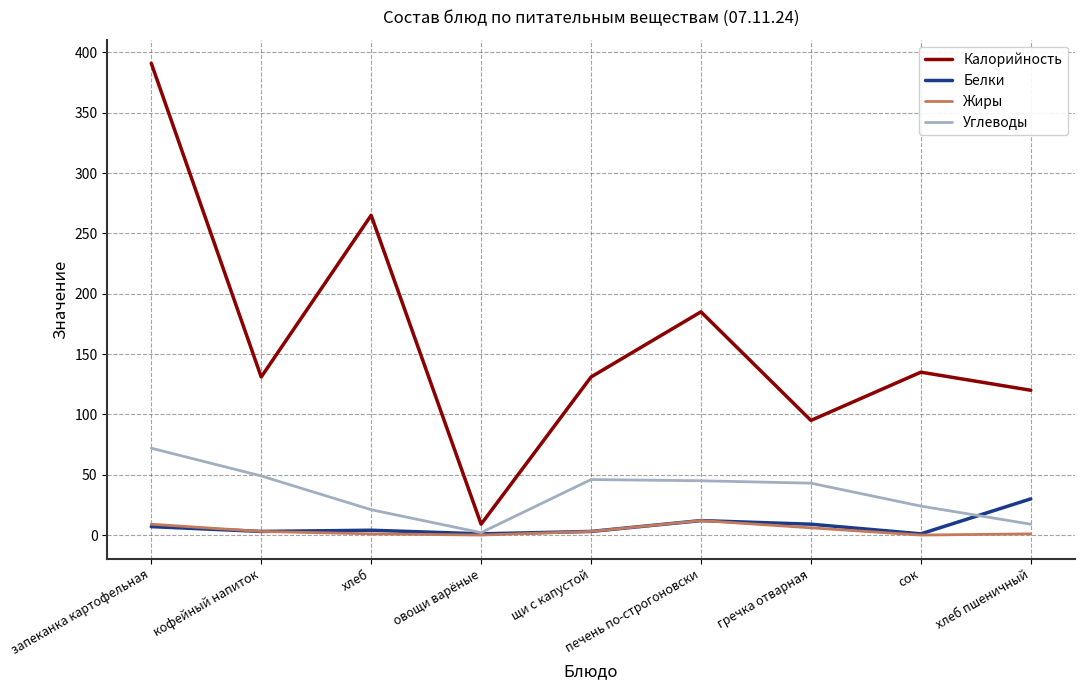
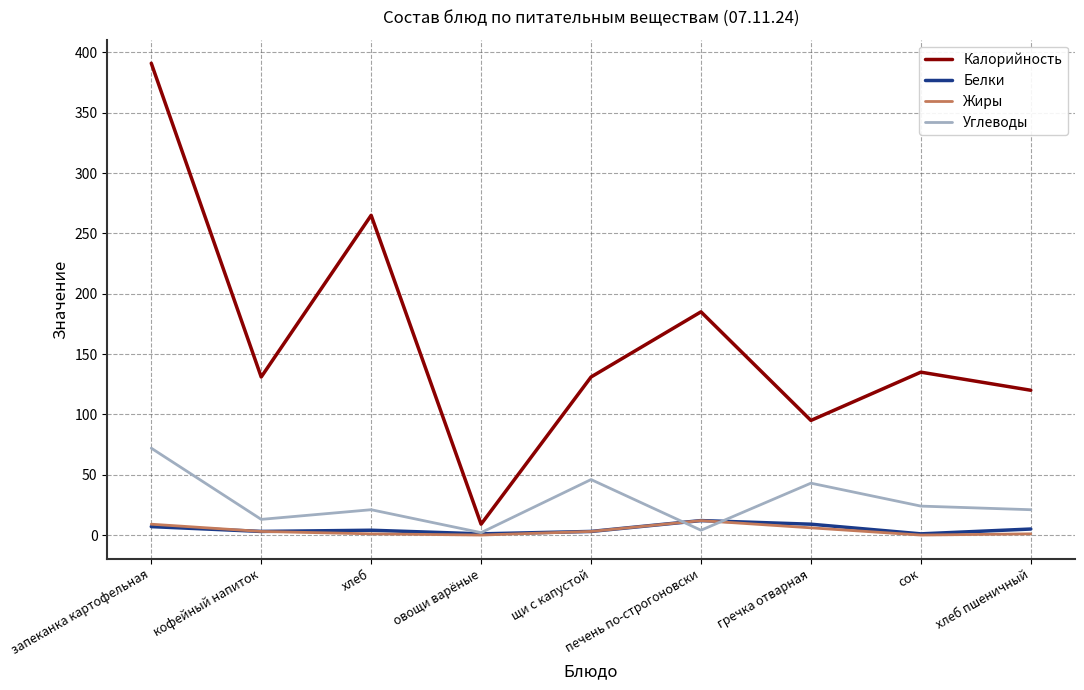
Углеводы, кофейный напиток: 49 -> 13
Углеводы, печень по-строгоновски: 45 -> 4
Белки, хлеб пшеничный: 30 -> 5
Углеводы, хлеб пшеничный: 9 -> 21
